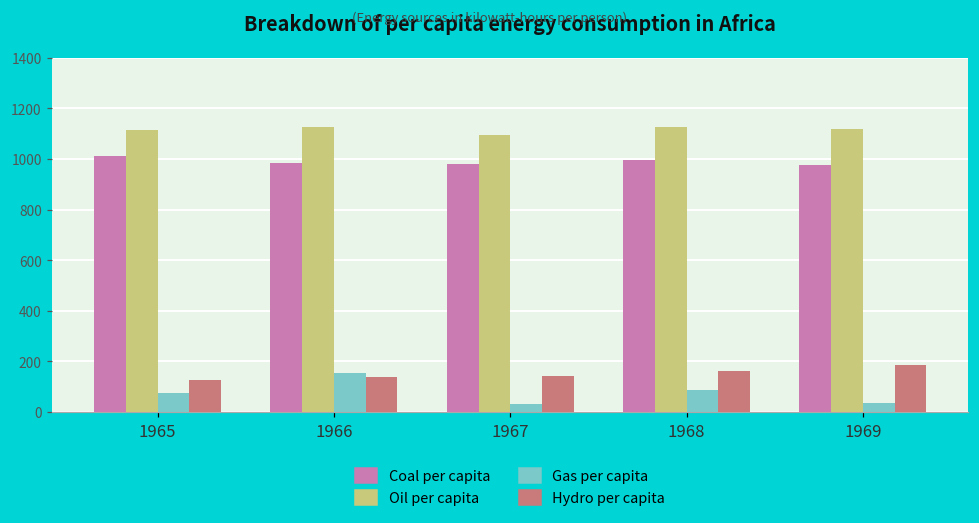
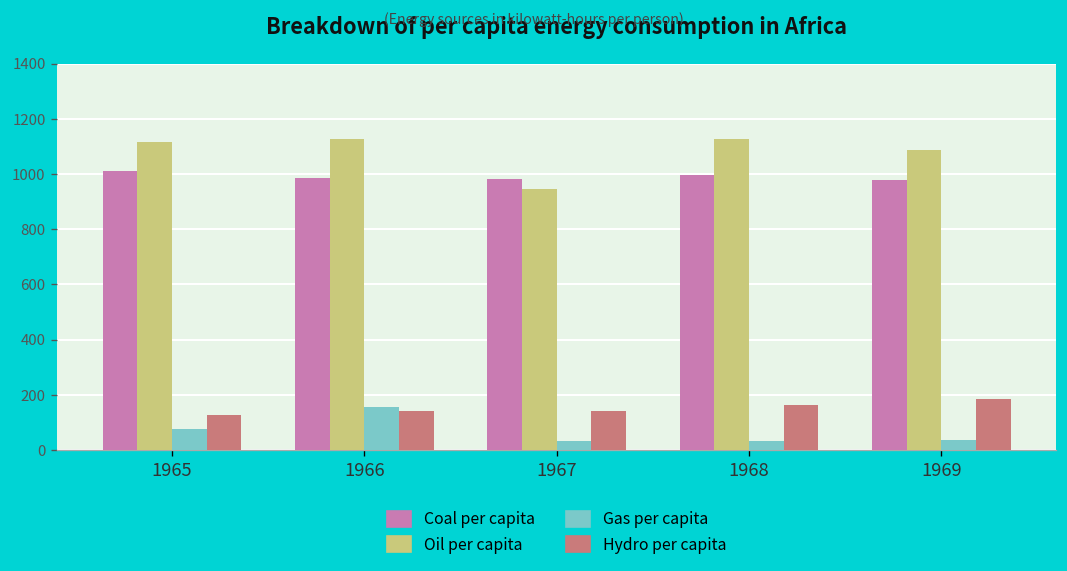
Oil per capita, 1967: 1090 -> 950
Gas per capita, 1968: 90 -> 30
Oil per capita, 1969: 1120 -> 1090
